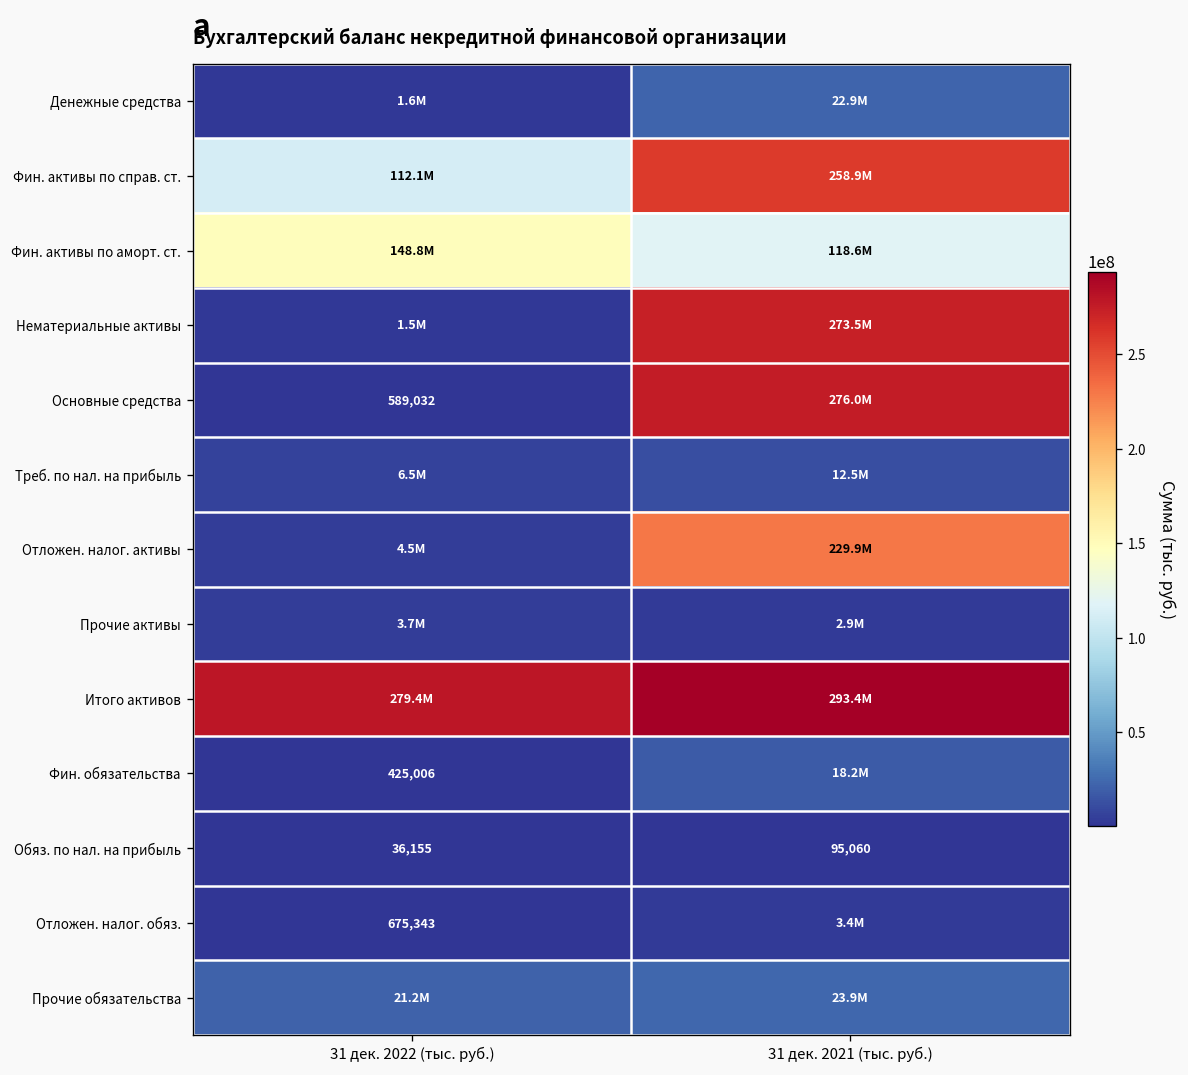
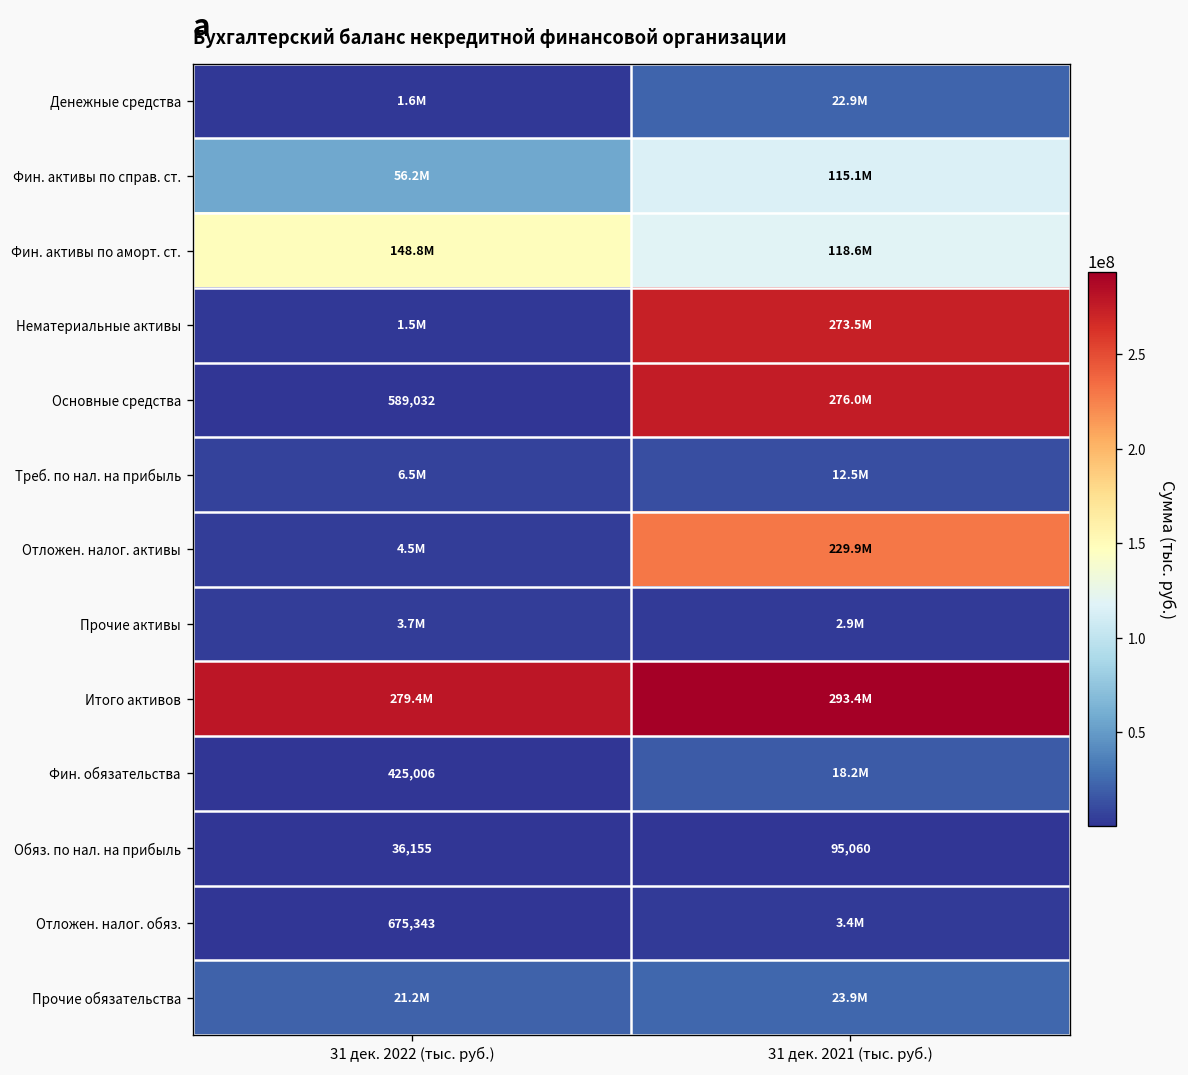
Фин. активы по справ. ст., 31 дек. 2022 (тыс. руб.): 112.1M -> 56.2M
Фин. активы по справ. ст., 31 дек. 2021 (тыс. руб.): 258.9M -> 115.1M
